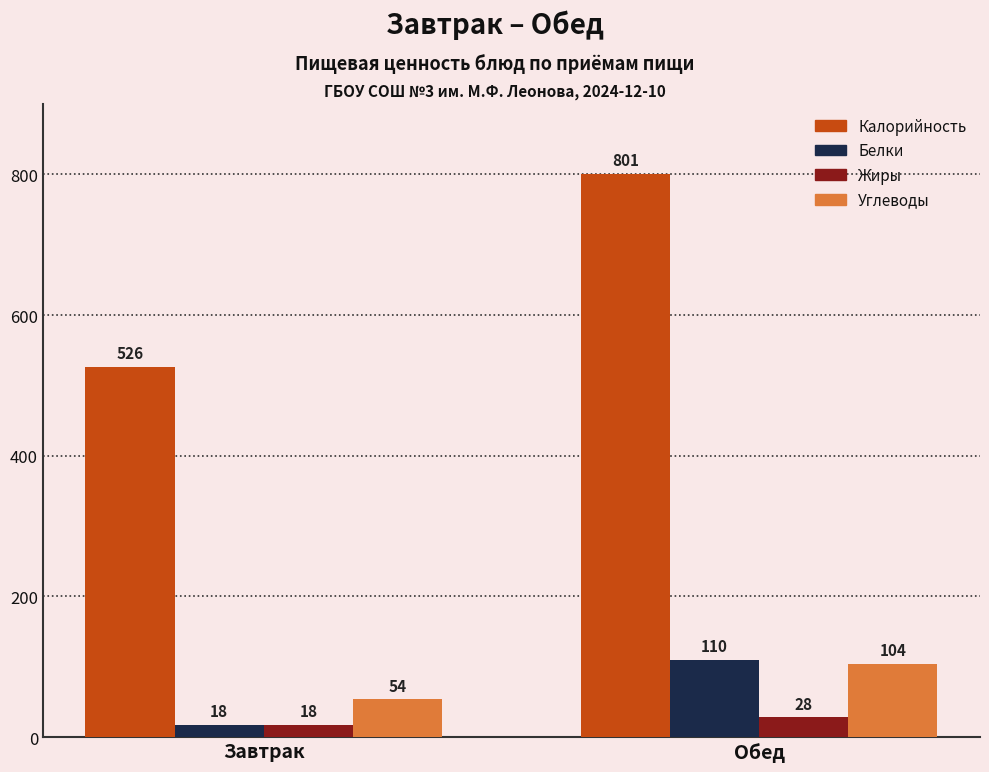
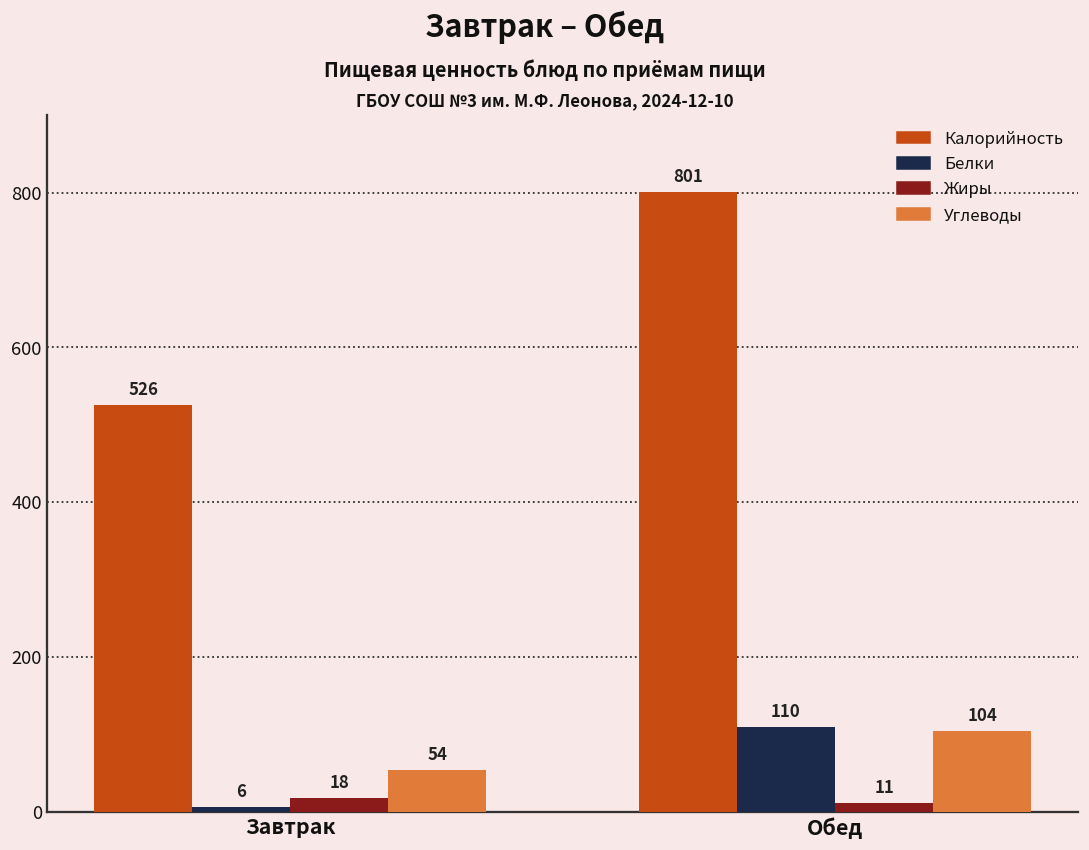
Белки, Завтрак: 18 -> 6
Жиры, Обед: 28 -> 11
